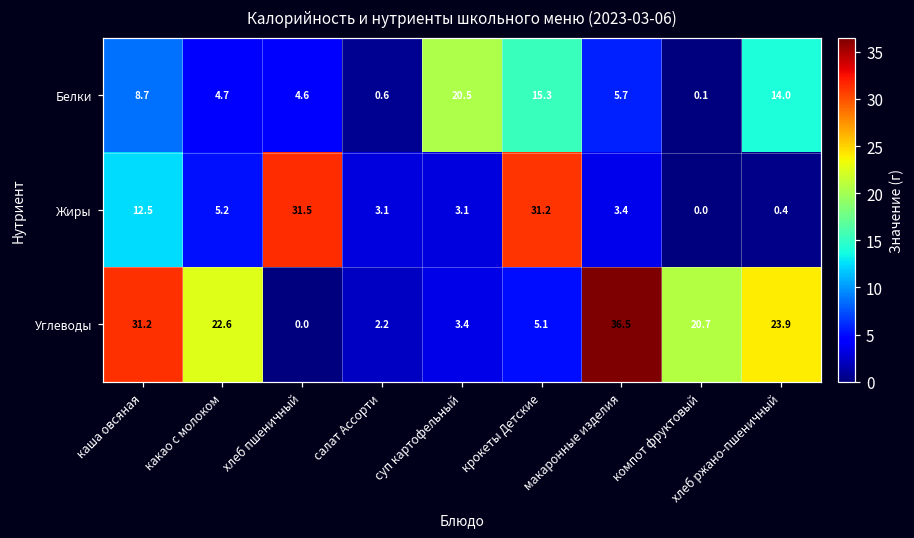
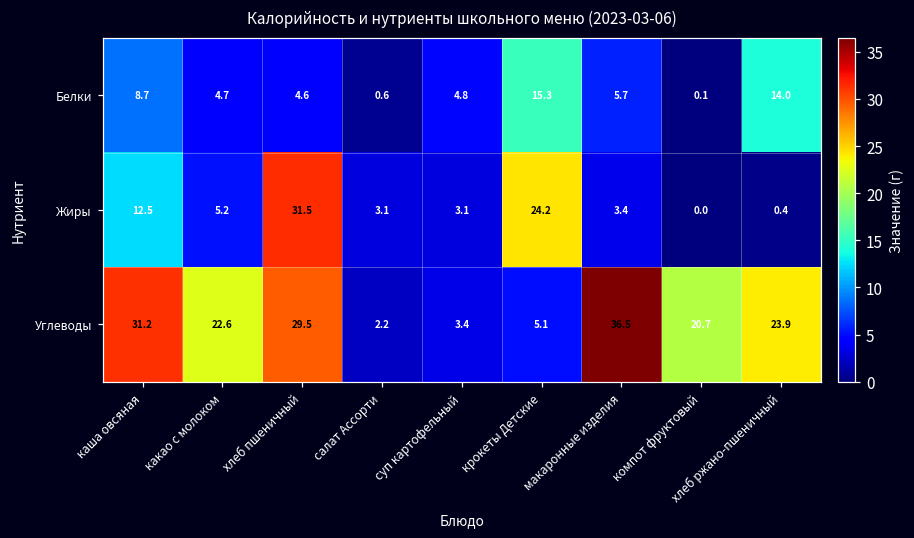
Белки, суп картофельный: 20.5 -> 4.8
Жиры, крокеты Детские: 31.2 -> 24.2
Углеводы, хлеб пшеничный: 0.0 -> 29.5
